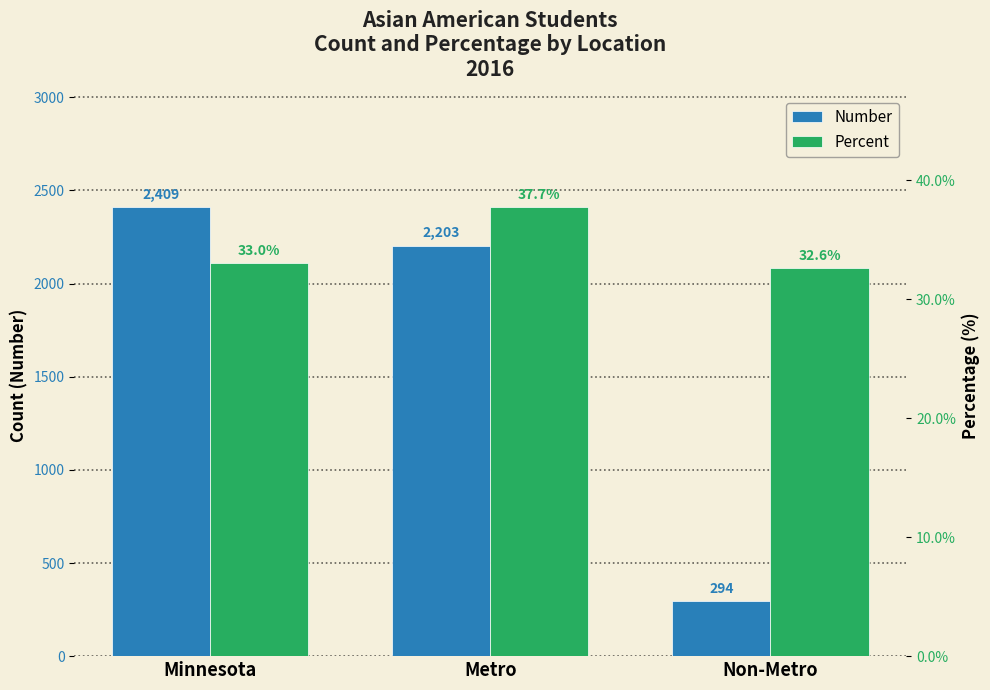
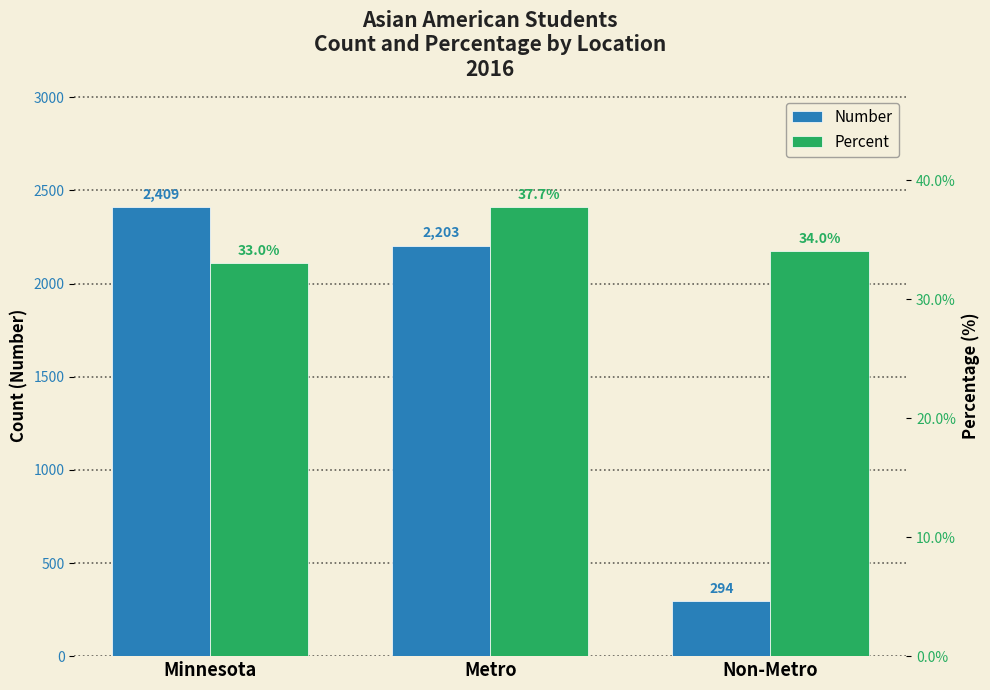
Percent, Non-Metro: 32.6% -> 34.0%
